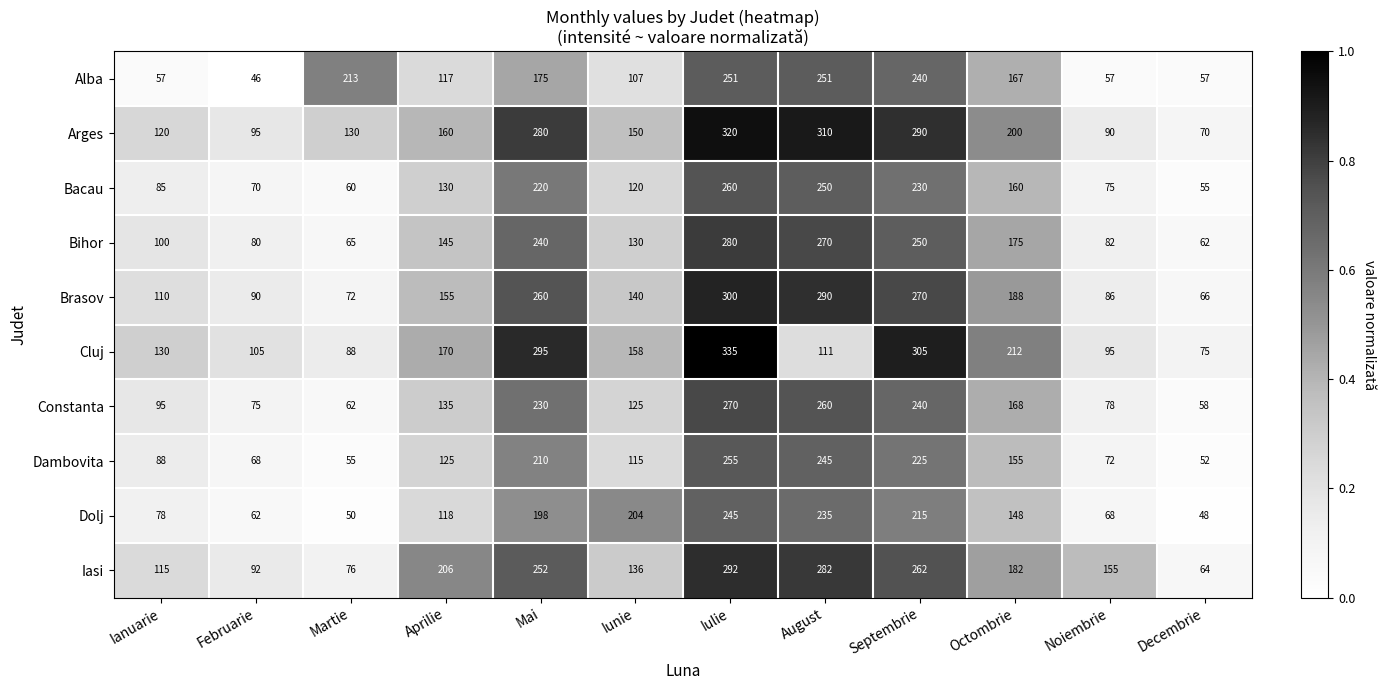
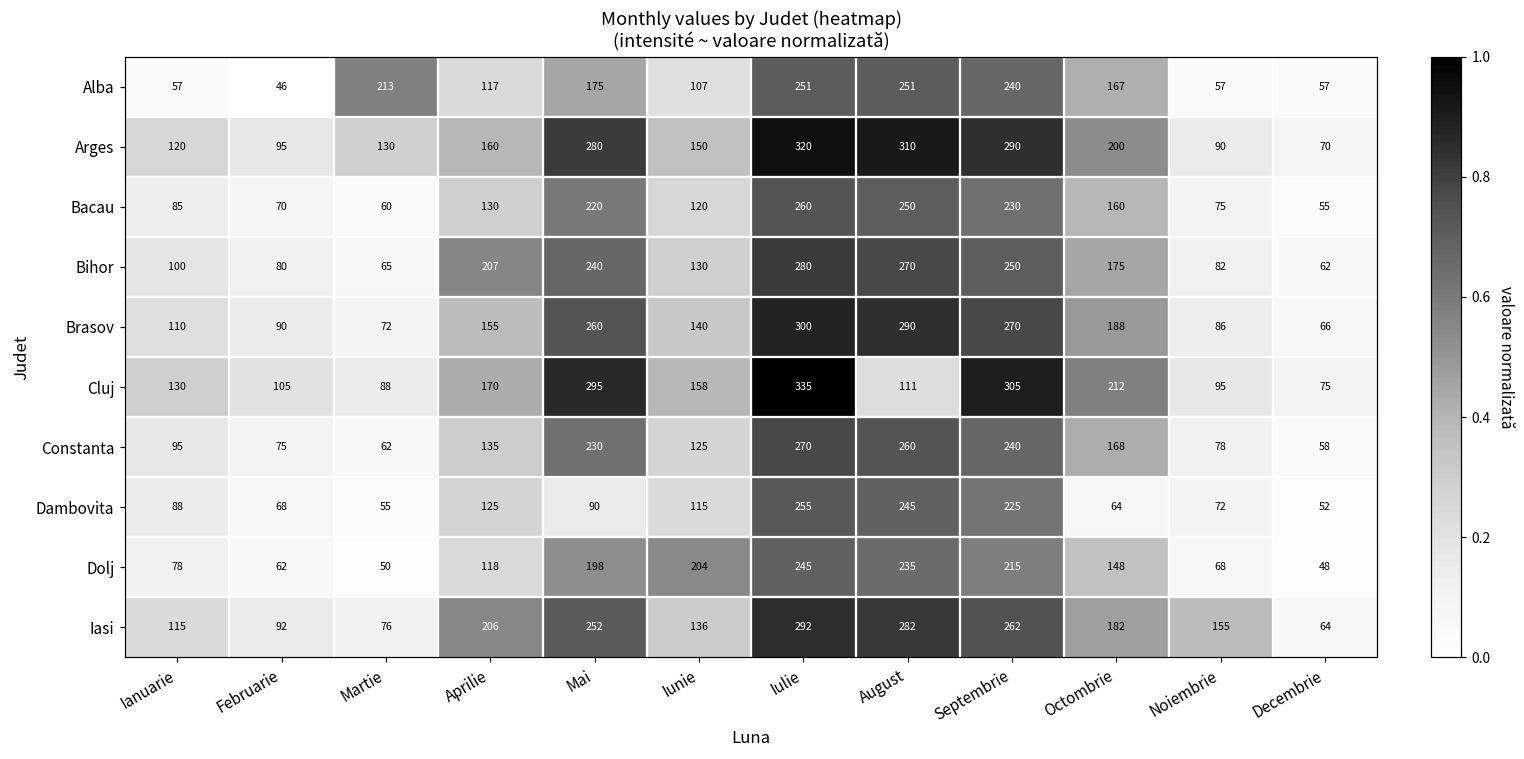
Bihor, Aprilie: 145 -> 207
Dambovita, Mai: 210 -> 90
Dambovita, Octombrie: 155 -> 64
